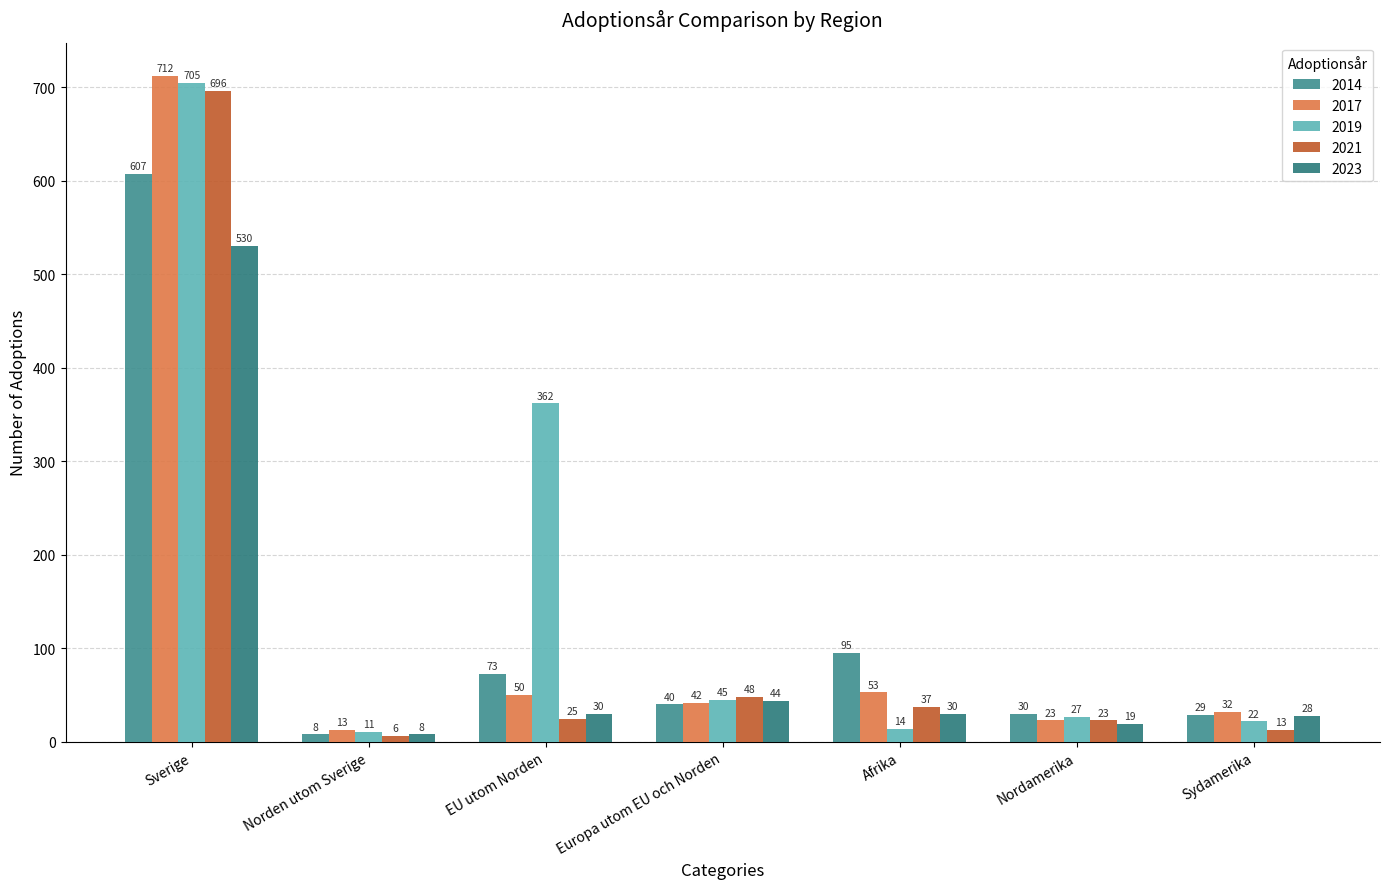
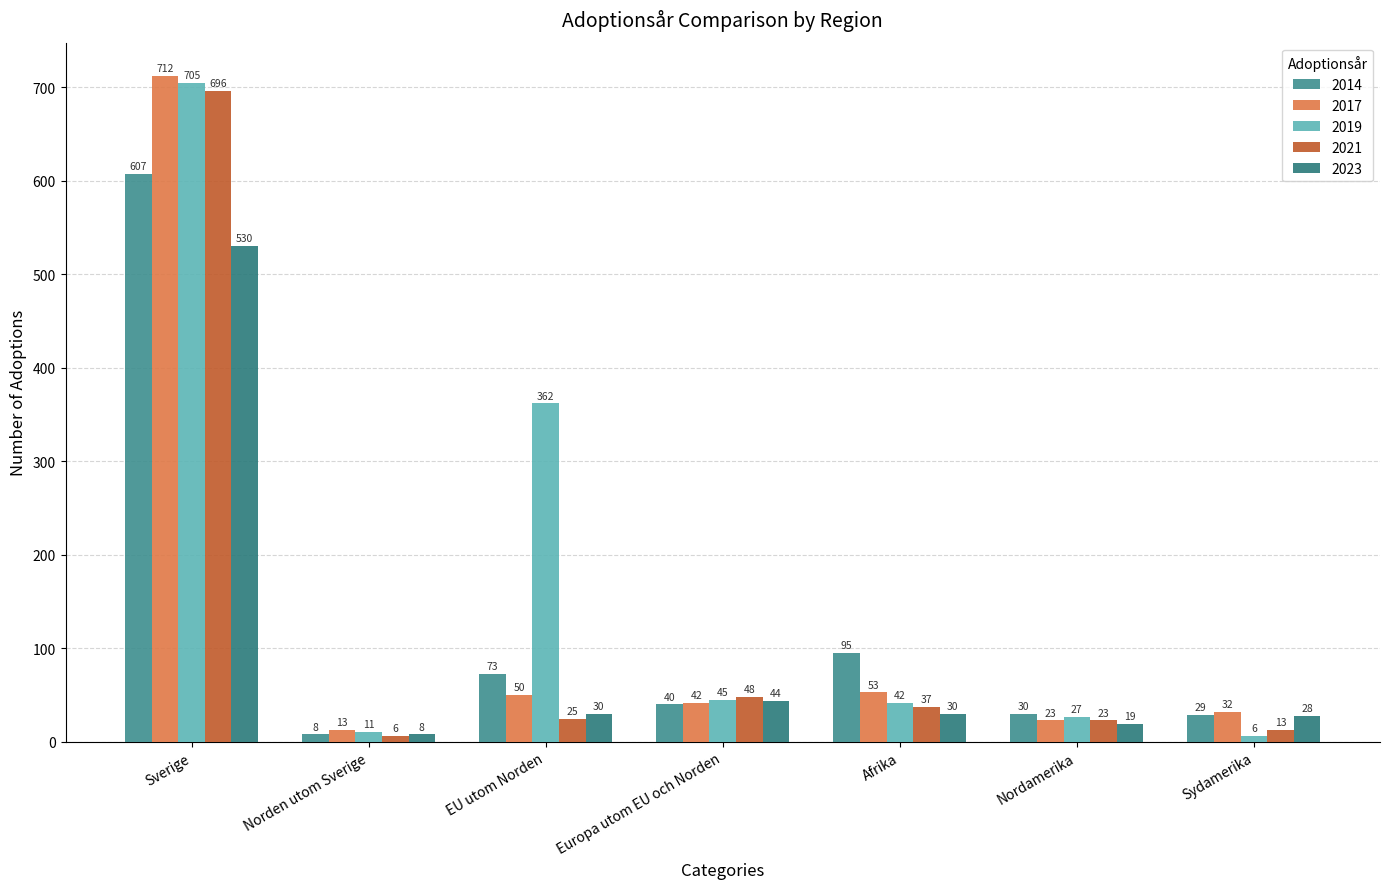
2019, Afrika: 14 -> 42
2019, Sydamerika: 22 -> 6
